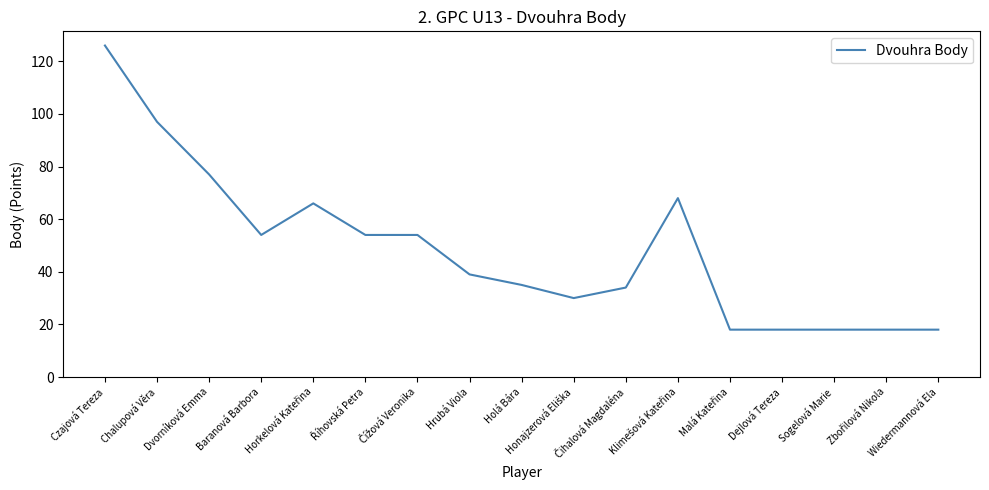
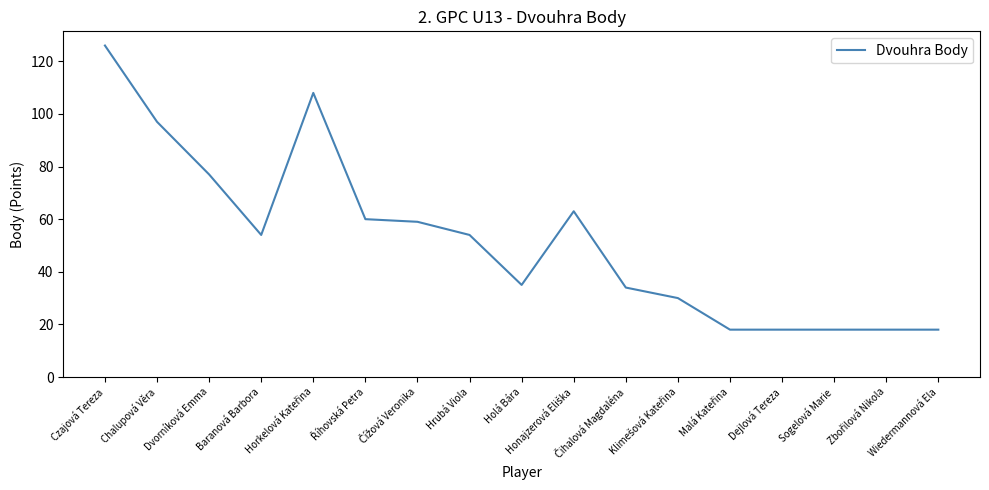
Horkelová Kateřina: 66 -> 108
Říhovská Petra: 54 -> 60
Čížová Veronika: 54 -> 59
Hrubá Viola: 39 -> 54
Honajzerová Eliška: 30 -> 63
Klimešová Kateřina: 68 -> 30
